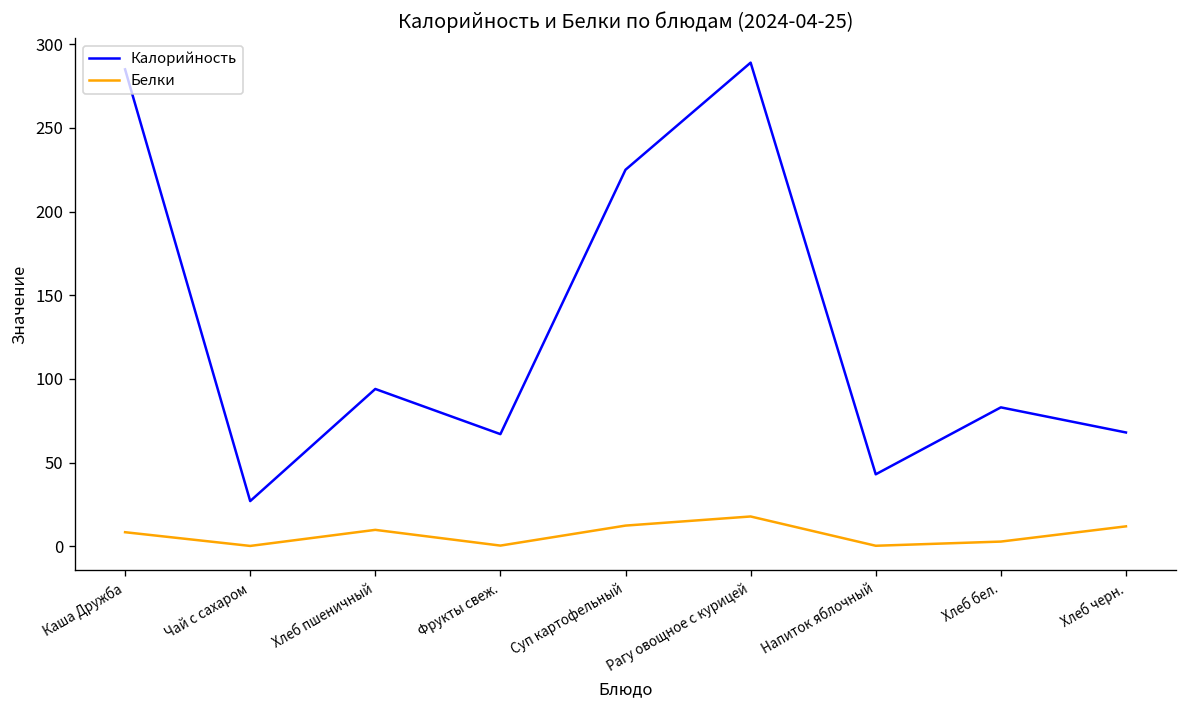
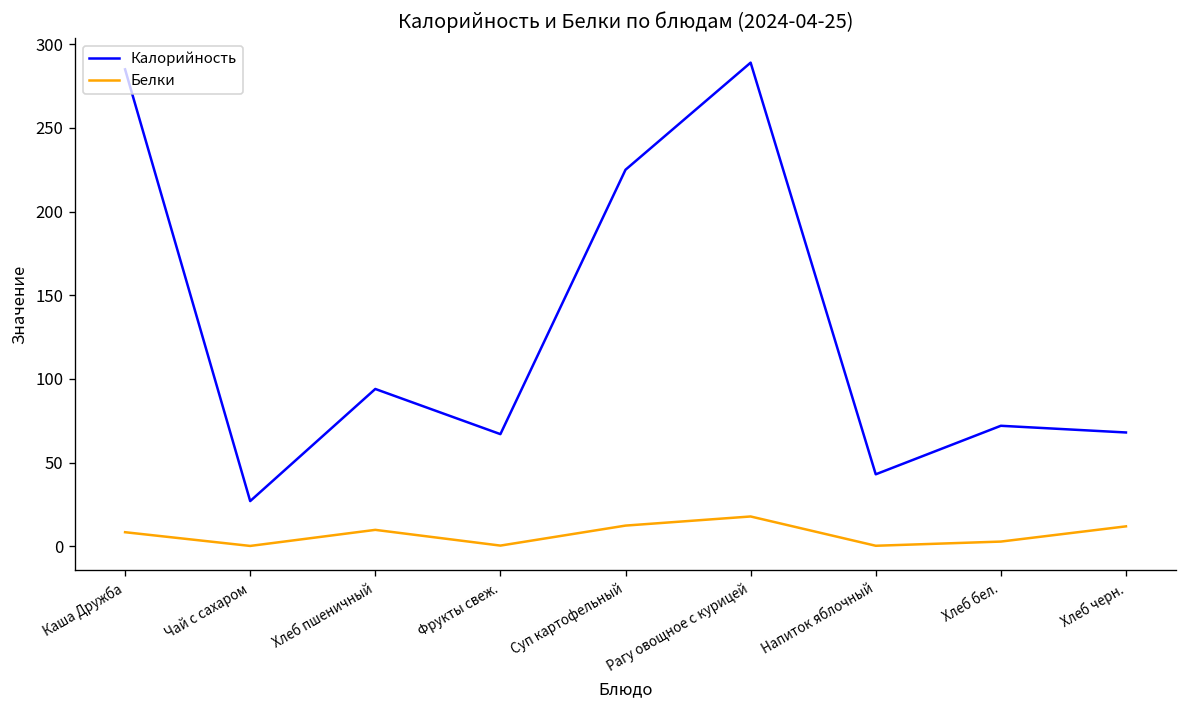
Калорийность, Хлеб бел.: 83 -> 72
